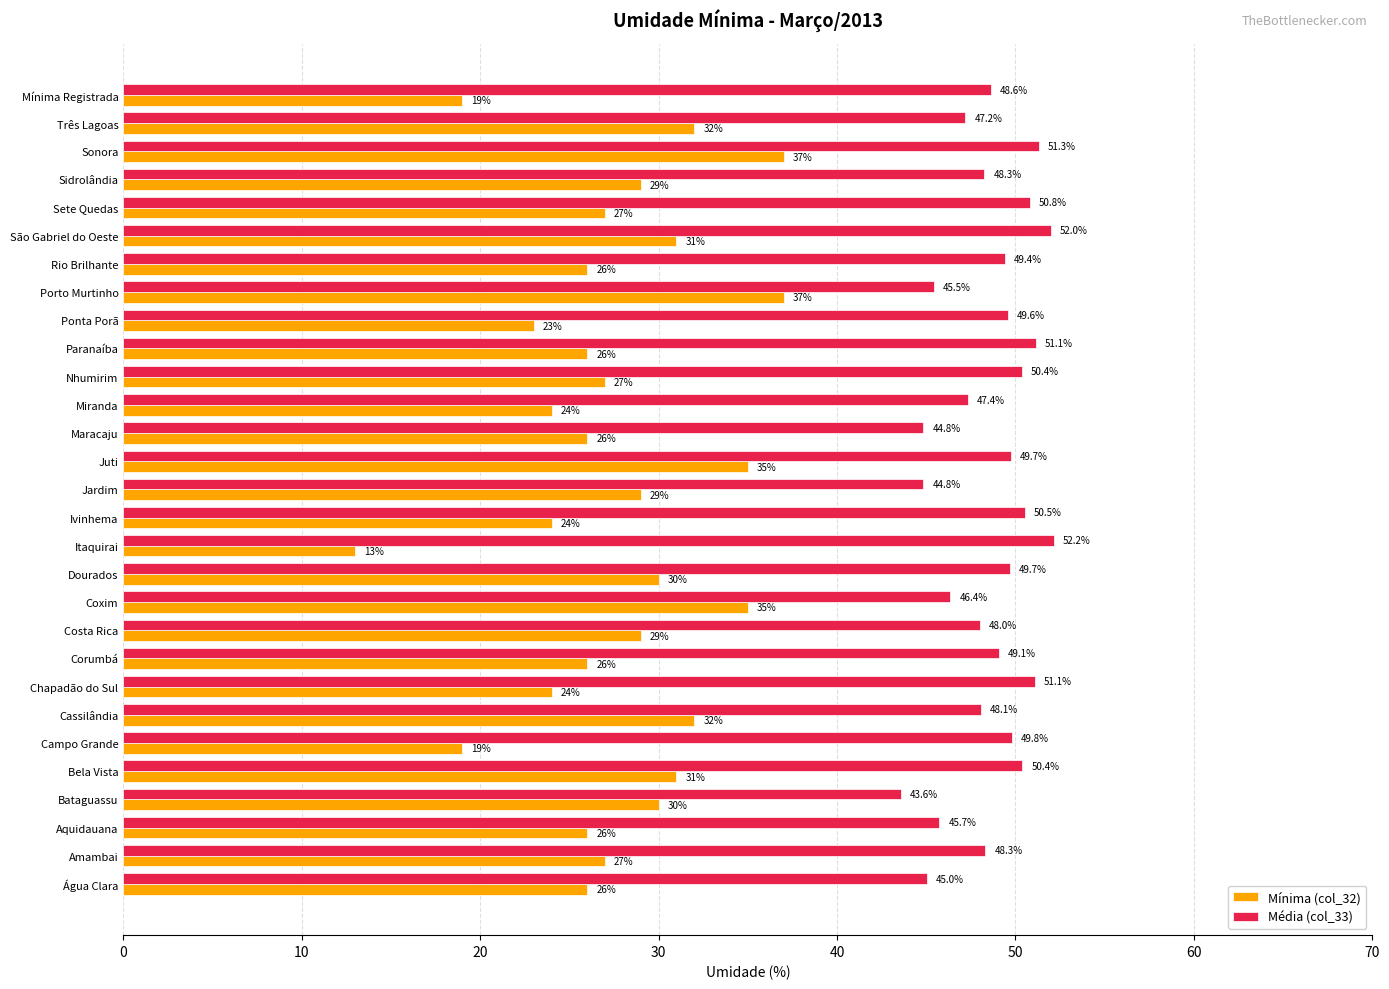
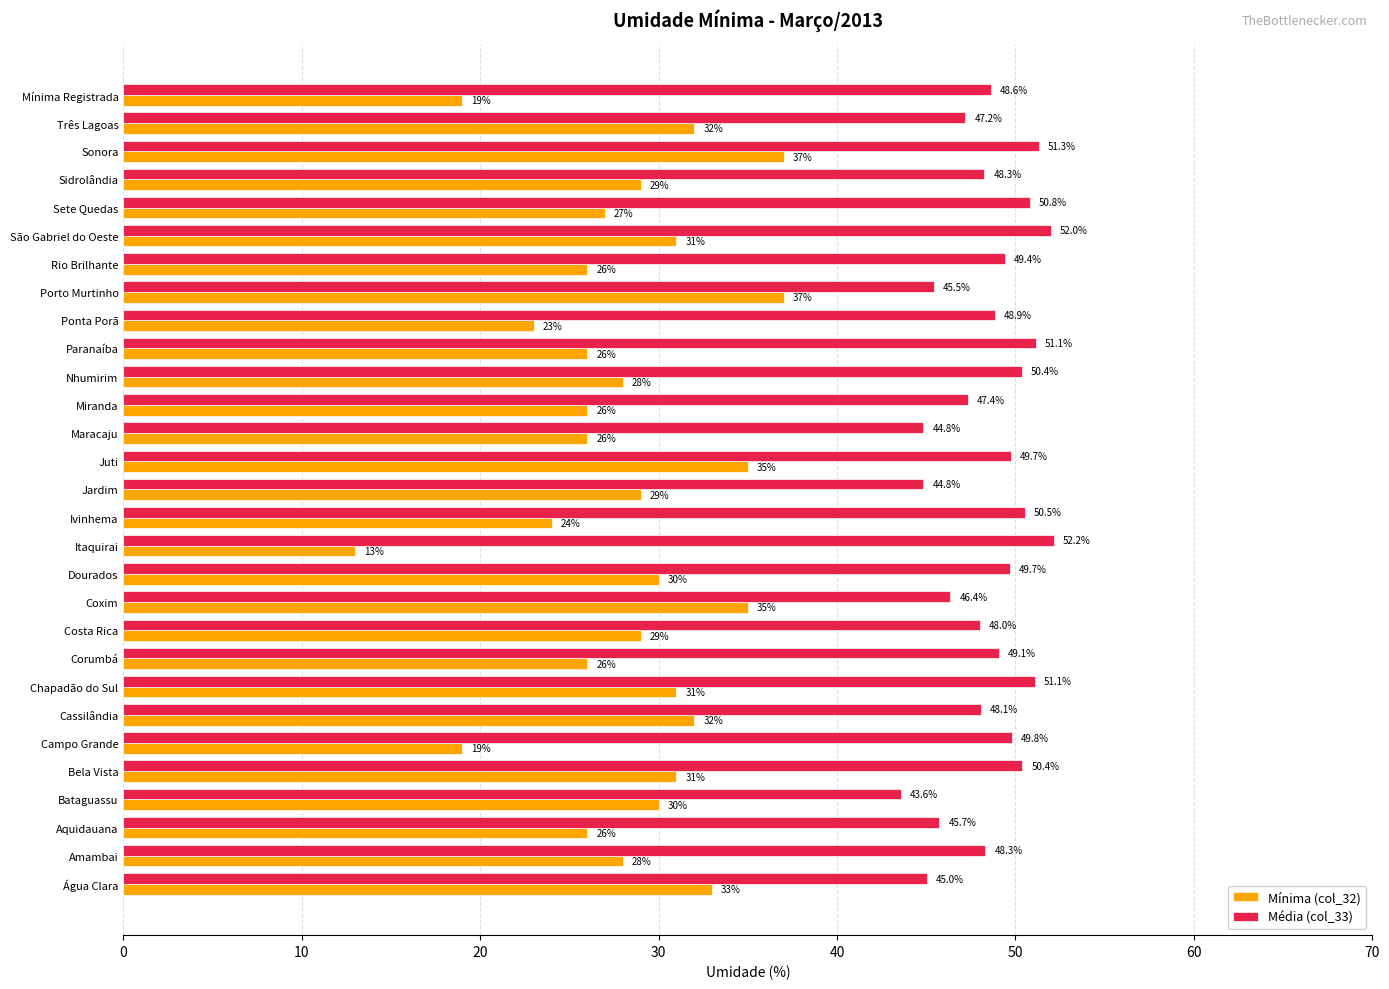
Média (col_33), Ponta Porã: 49.6% -> 48.9%
Mínima (col_32), Nhumirim: 27% -> 28%
Mínima (col_32), Miranda: 24% -> 26%
Mínima (col_32), Chapadão do Sul: 24% -> 31%
Mínima (col_32), Amambai: 27% -> 28%
Mínima (col_32), Água Clara: 26% -> 33%
